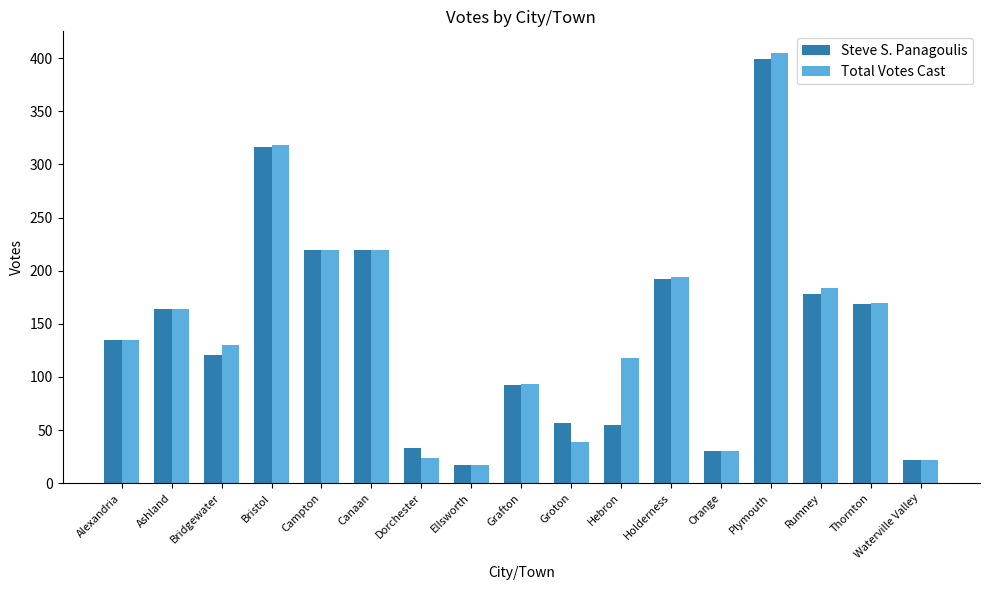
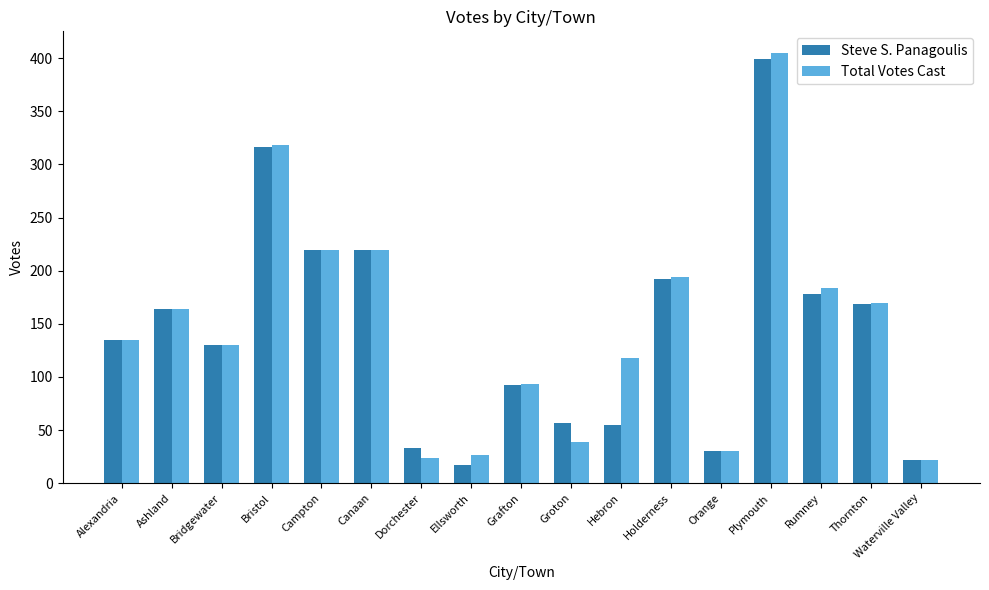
Steve S. Panagoulis, Bridgewater: 121 -> 130
Total Votes Cast, Ellsworth: 17 -> 27
